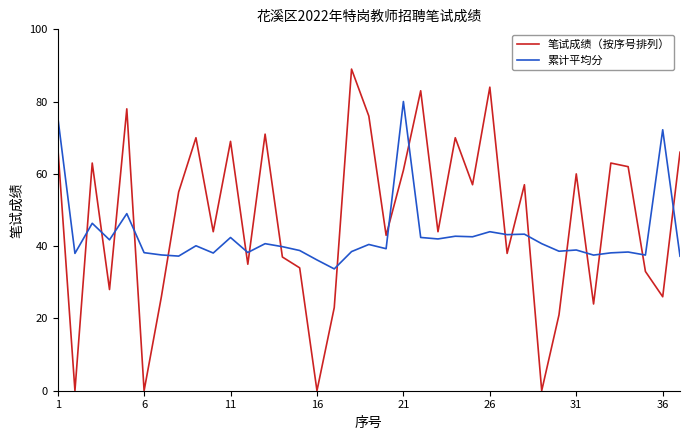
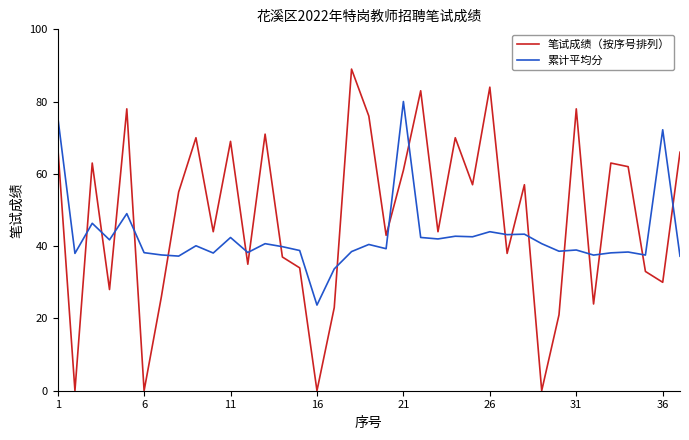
累计平均分, 16: 36 -> 24
笔试成绩（按序号排列）, 31: 60 -> 78
笔试成绩（按序号排列）, 36: 26 -> 30
